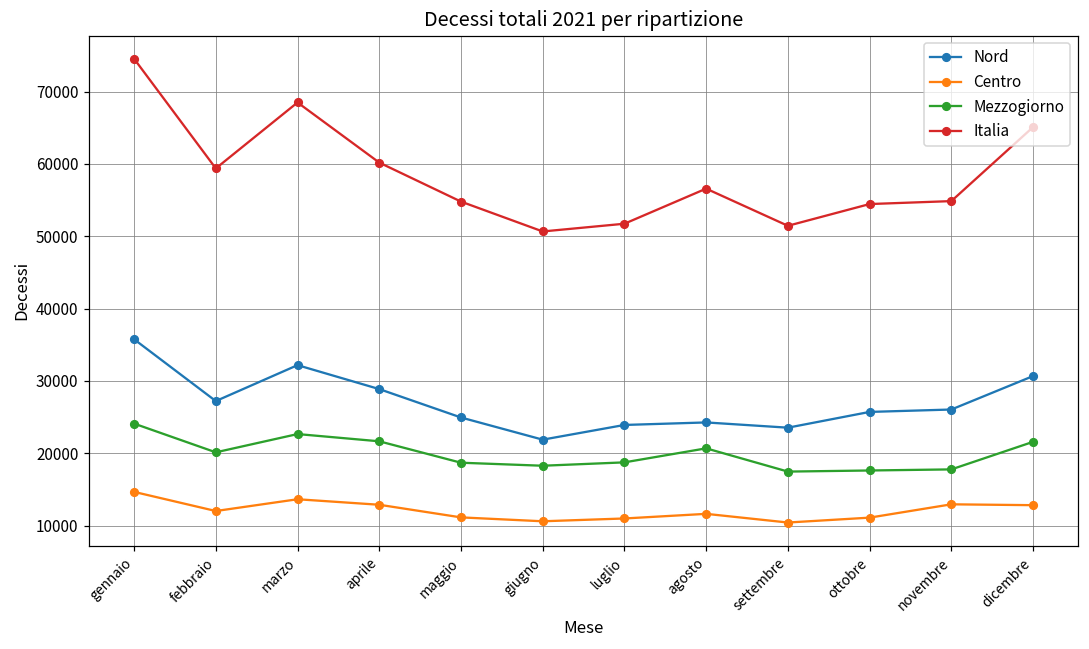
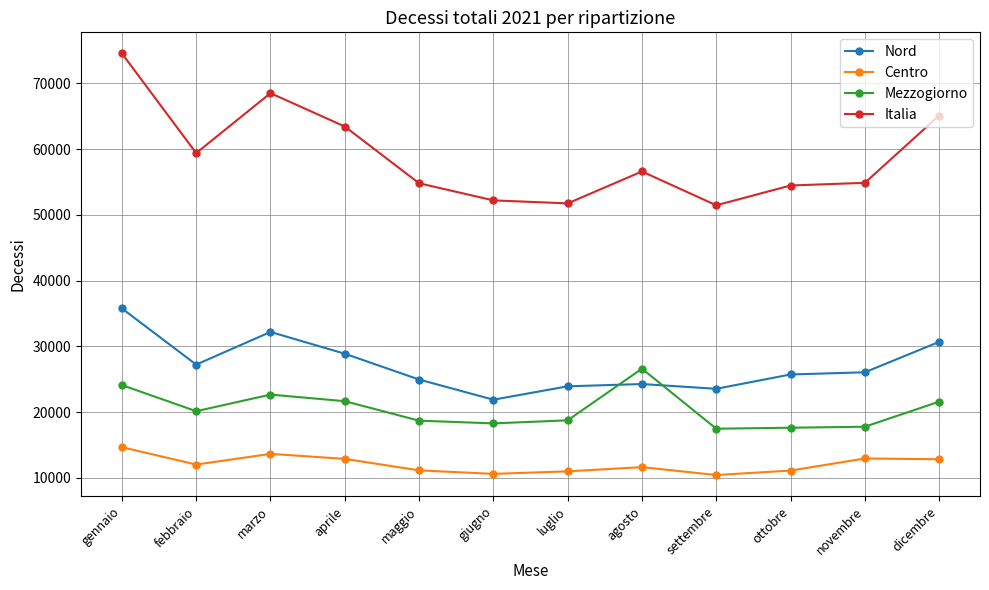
Italia, aprile: 60000 -> 63000
Italia, giugno: 51000 -> 52000
Mezzogiorno, agosto: 21000 -> 27000
